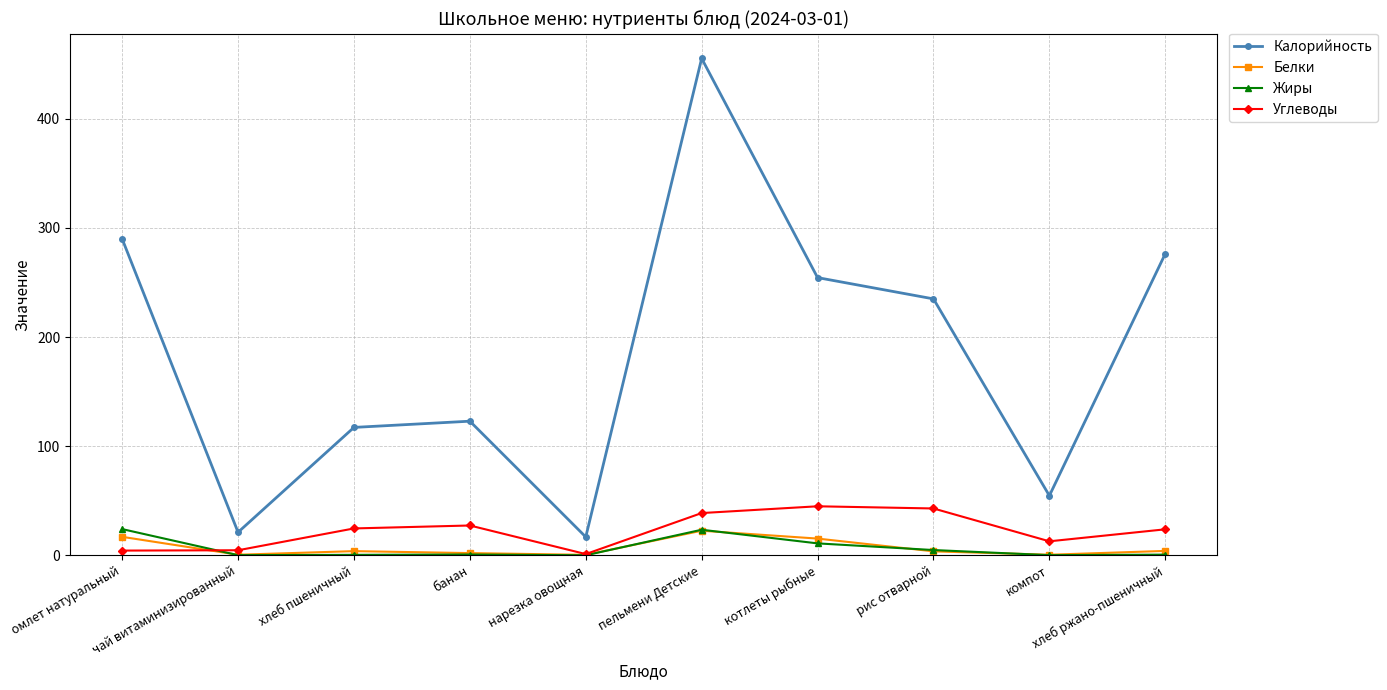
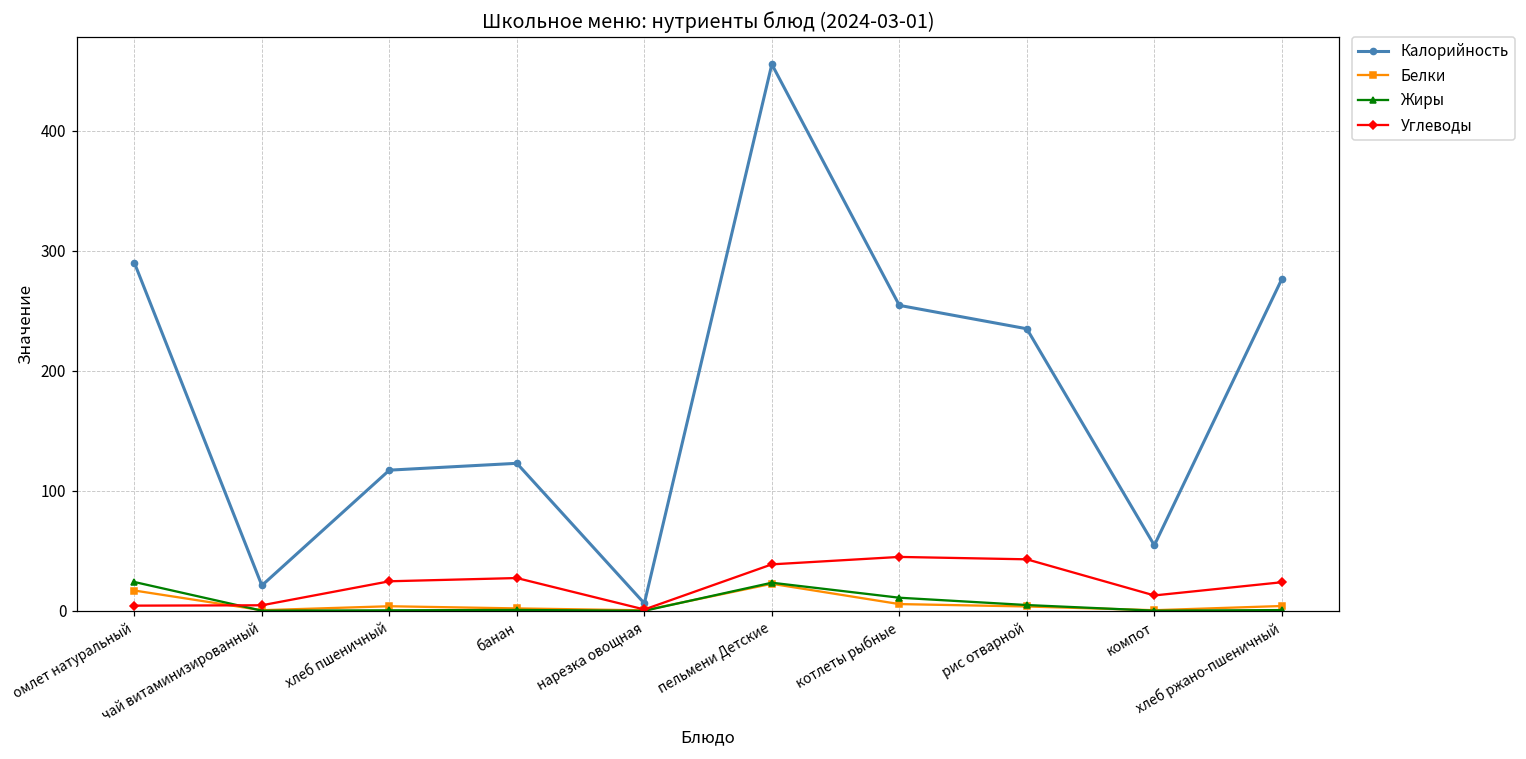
Калорийность, нарезка овощная: 17 -> 6
Белки, котлеты рыбные: 15 -> 6
